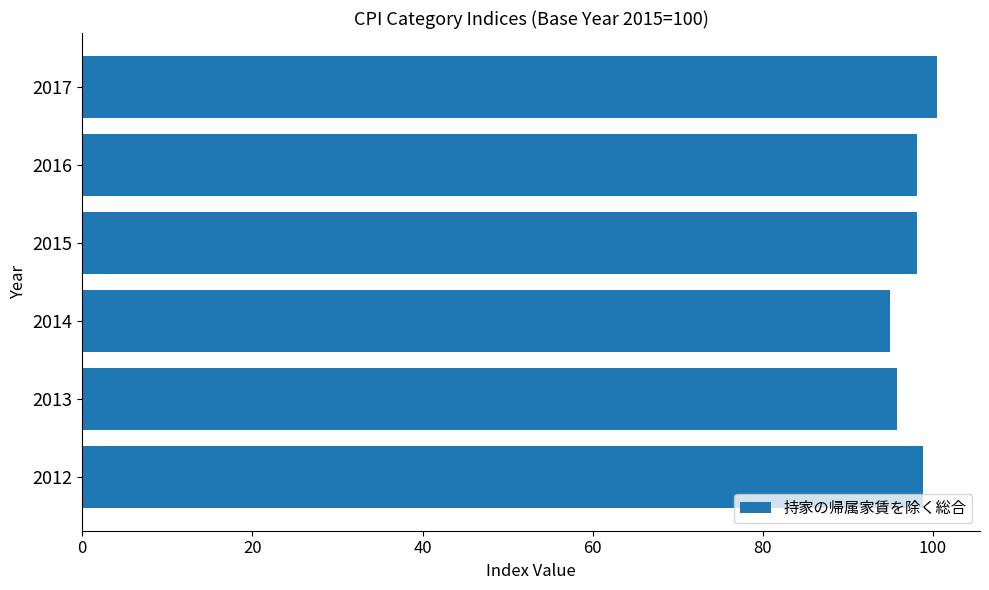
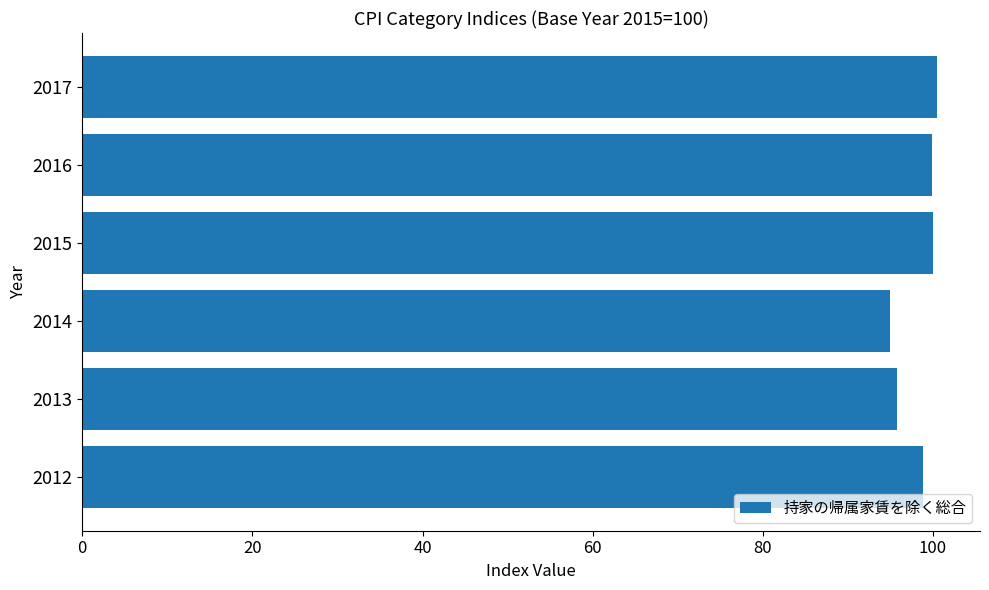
2016: 98 -> 100
2015: 98 -> 100
